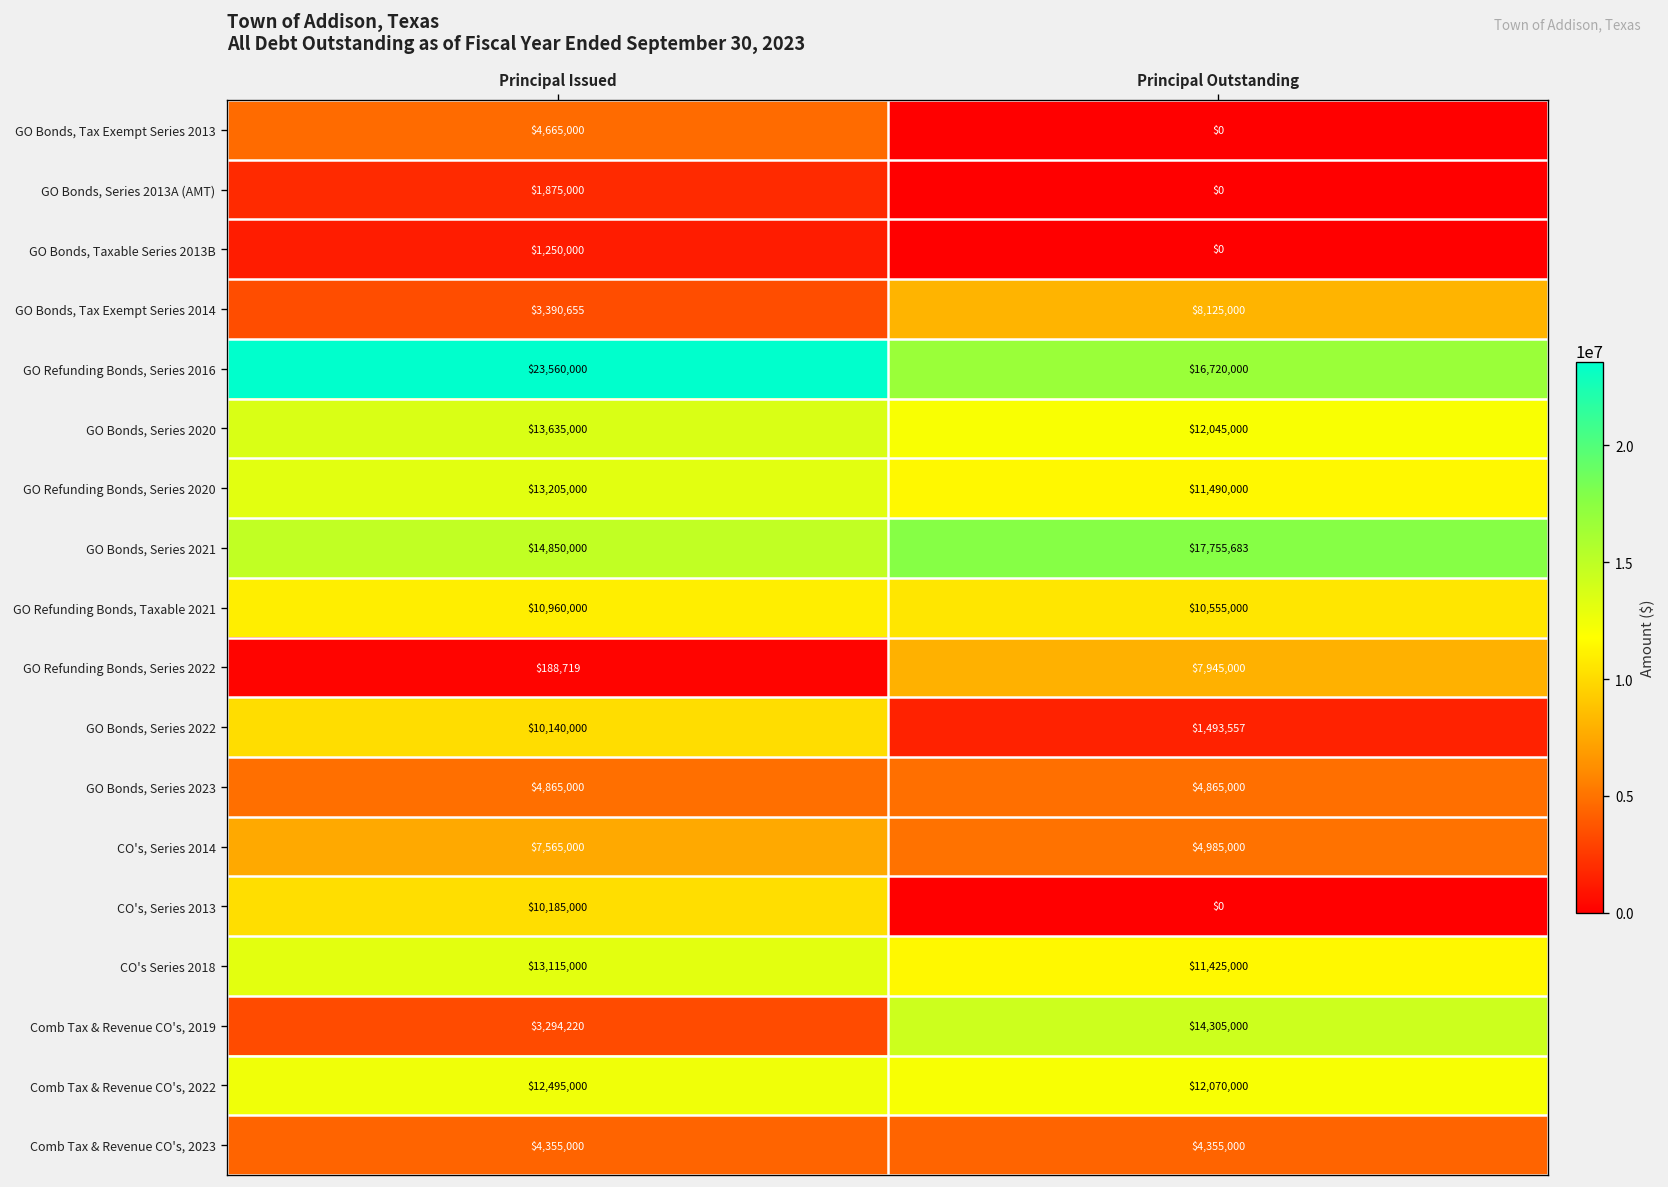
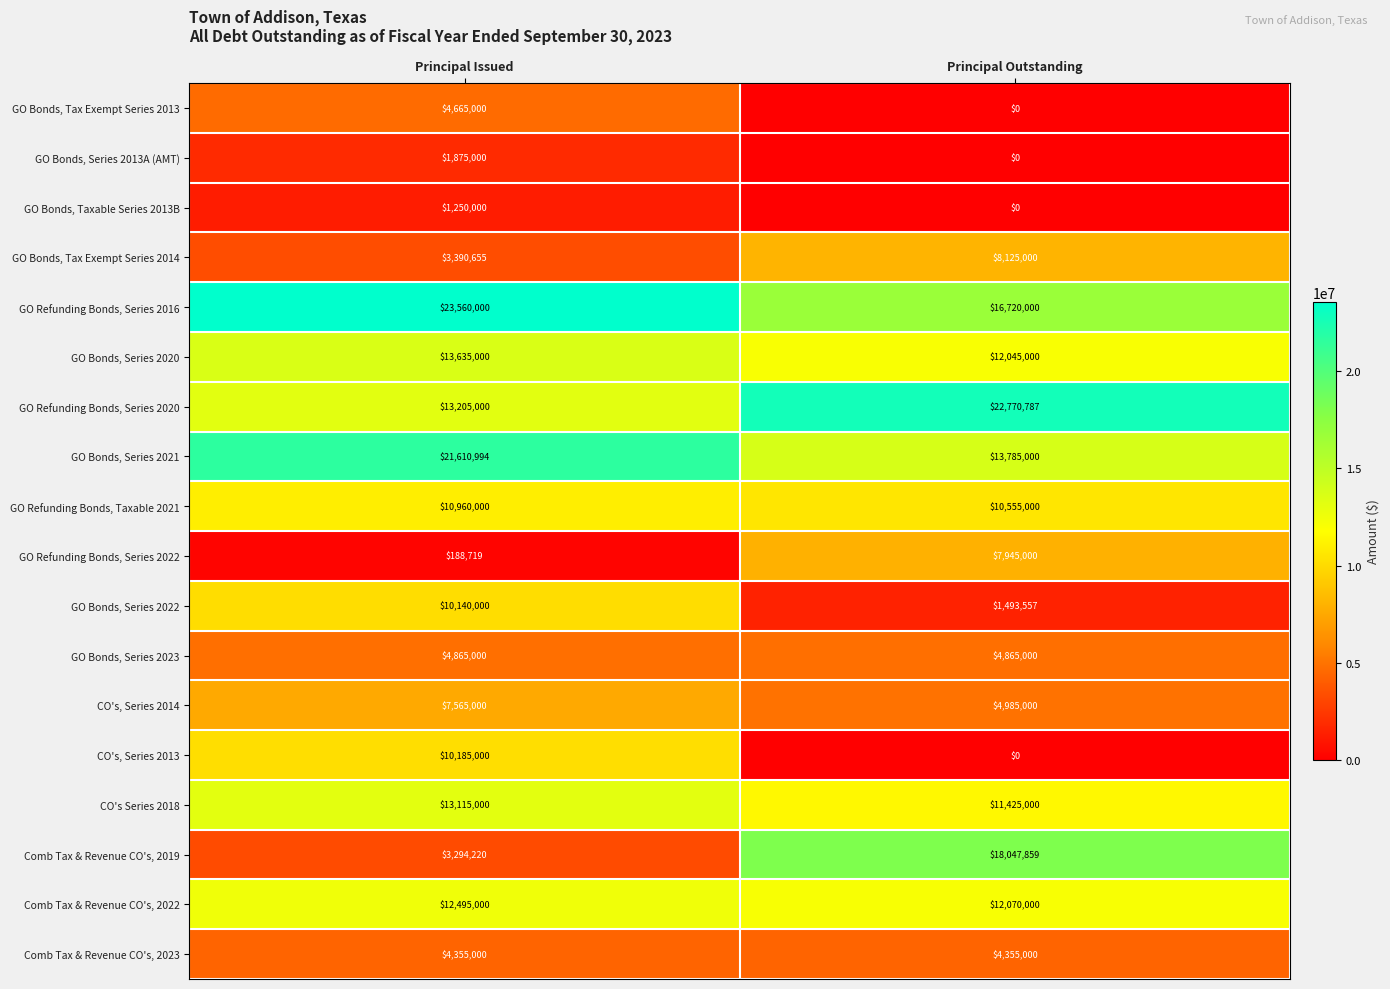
GO Refunding Bonds, Series 2020, Principal Outstanding: $11,490,000 -> $22,770,787
GO Bonds, Series 2021, Principal Issued: $14,850,000 -> $21,610,994
GO Bonds, Series 2021, Principal Outstanding: $17,755,683 -> $13,785,000
Comb Tax & Revenue CO's, 2019, Principal Outstanding: $14,305,000 -> $18,047,859
